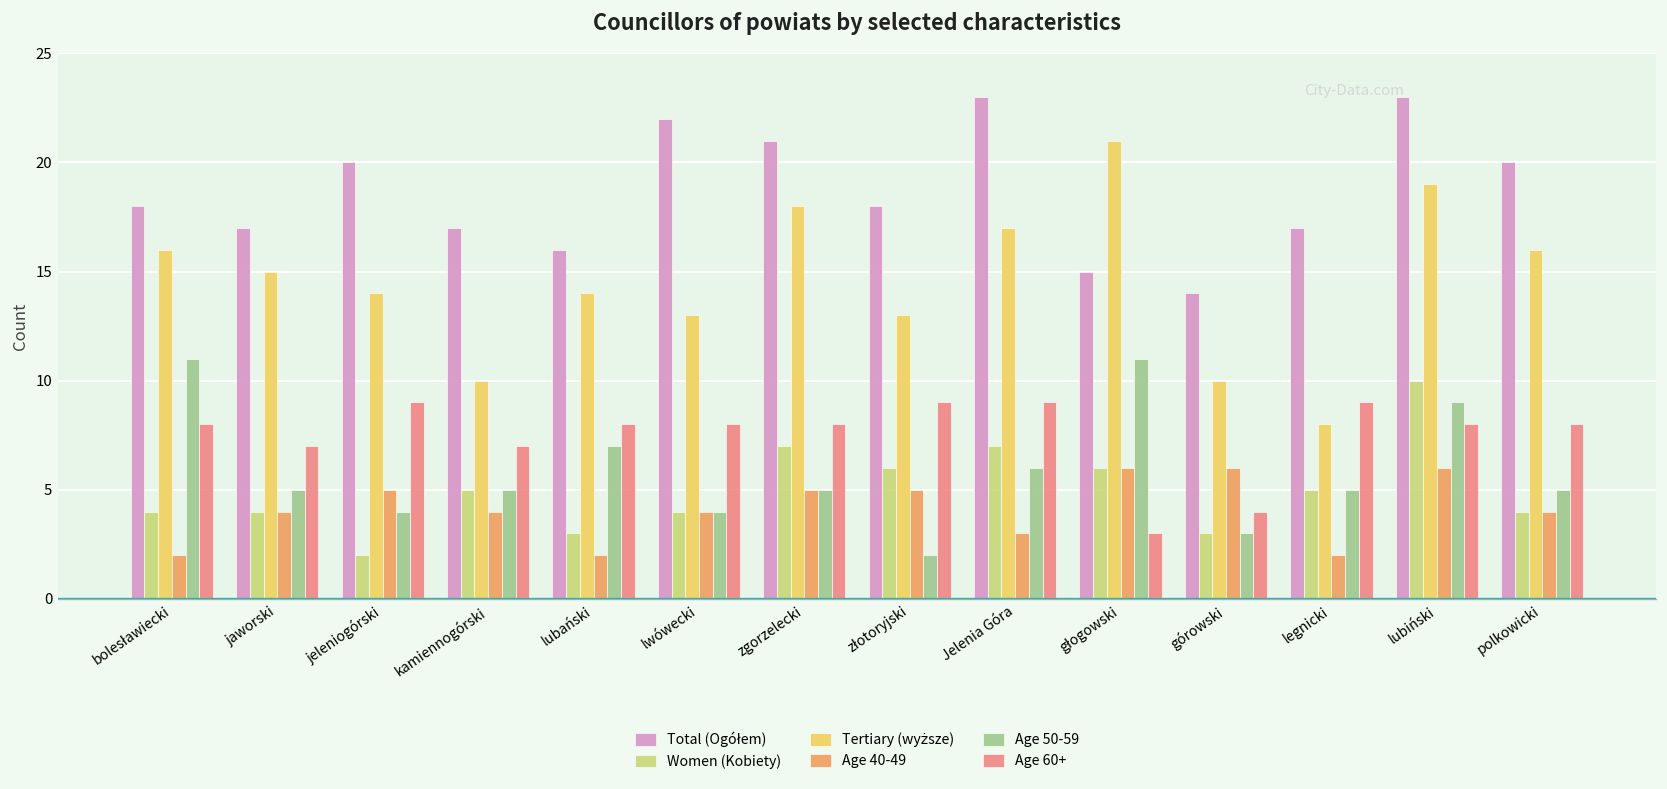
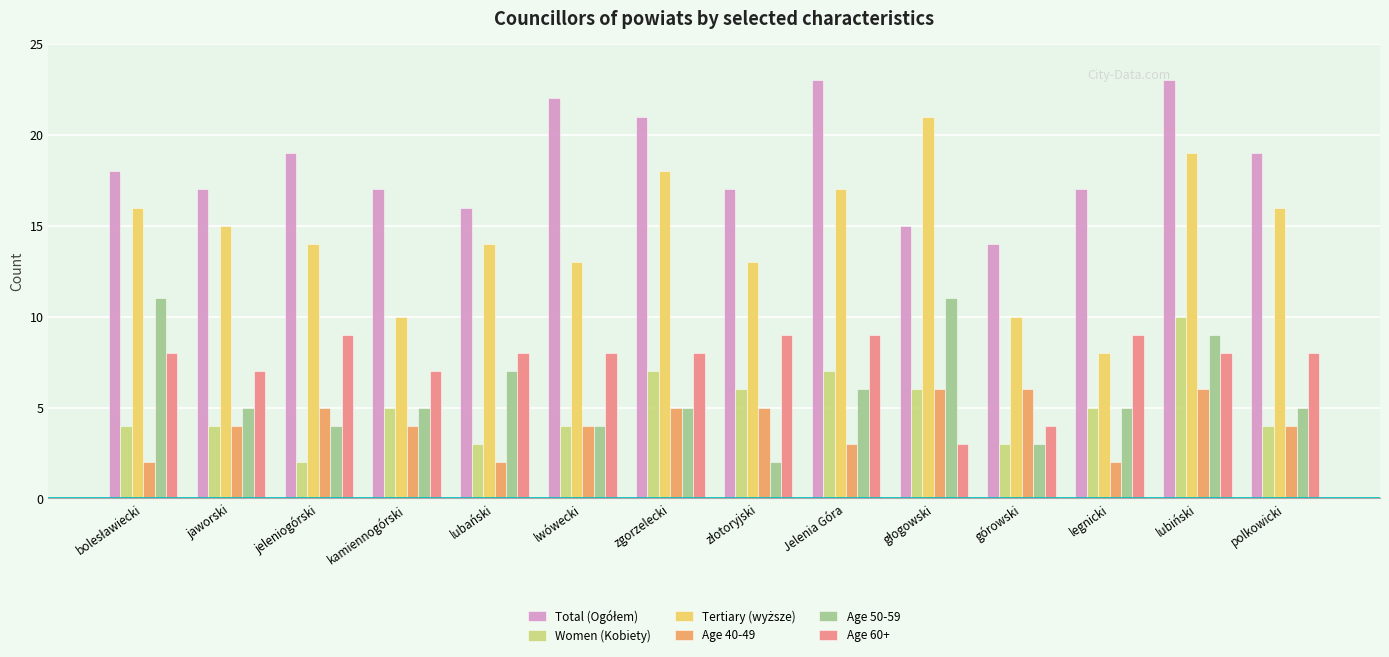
Total (Ogółem), jeleniogórski: 20 -> 19
Total (Ogółem), złotoryjski: 18 -> 17
Total (Ogółem), polkowicki: 20 -> 19
